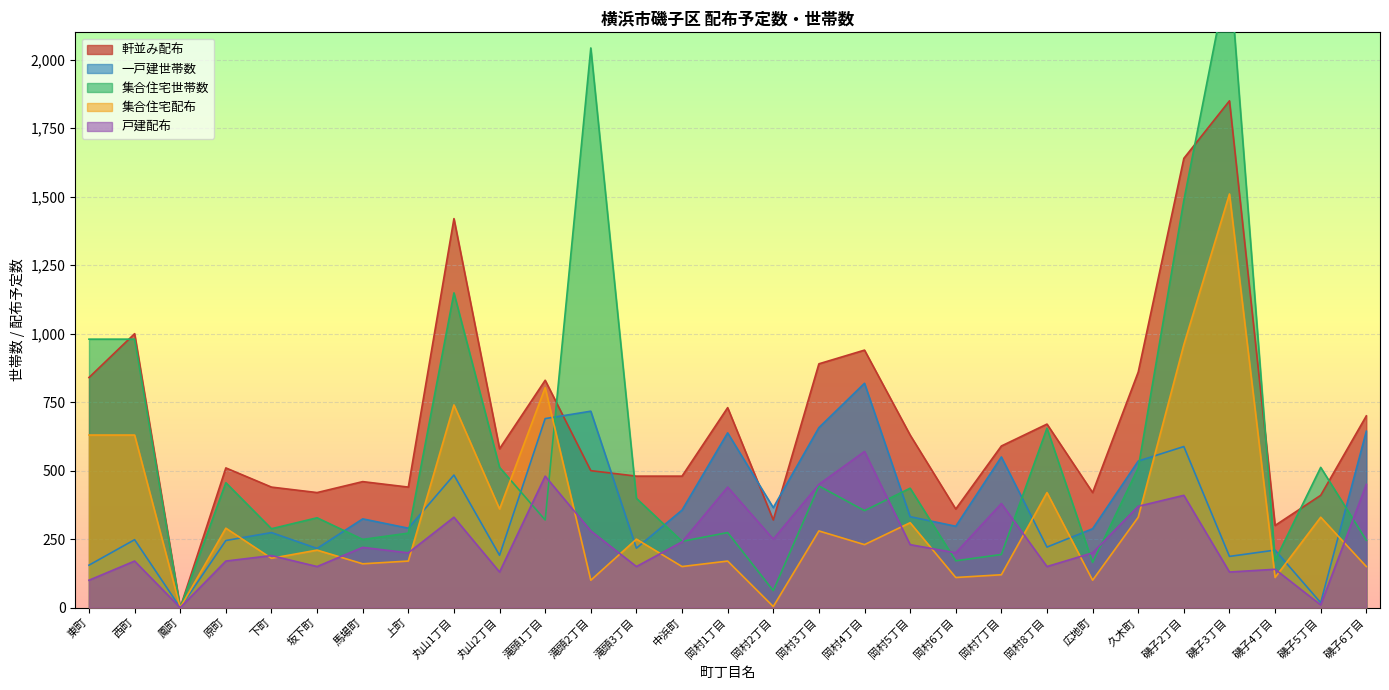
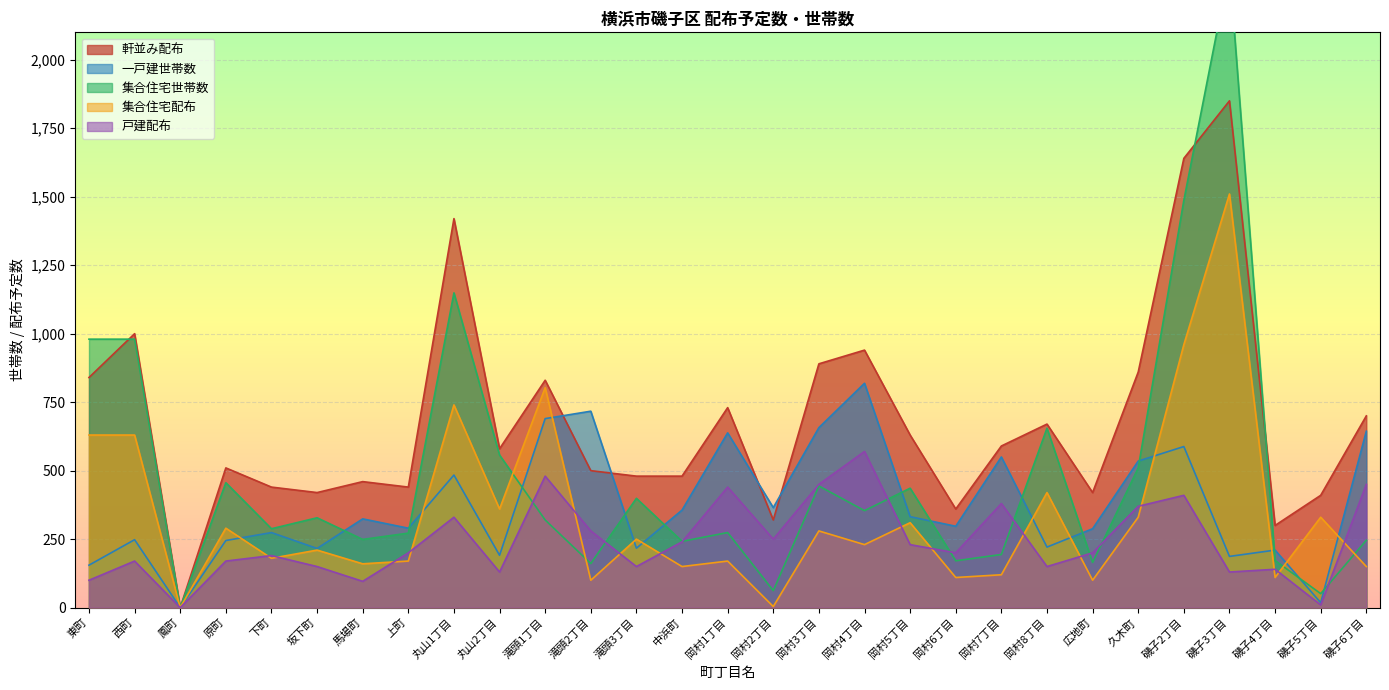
戸建配布, 馬場町: 220 -> 100
集合住宅世帯数, 丸山2丁目: 510 -> 560
集合住宅世帯数, 滝頭2丁目: 2,040 -> 160
集合住宅世帯数, 磯子5丁目: 510 -> 50
